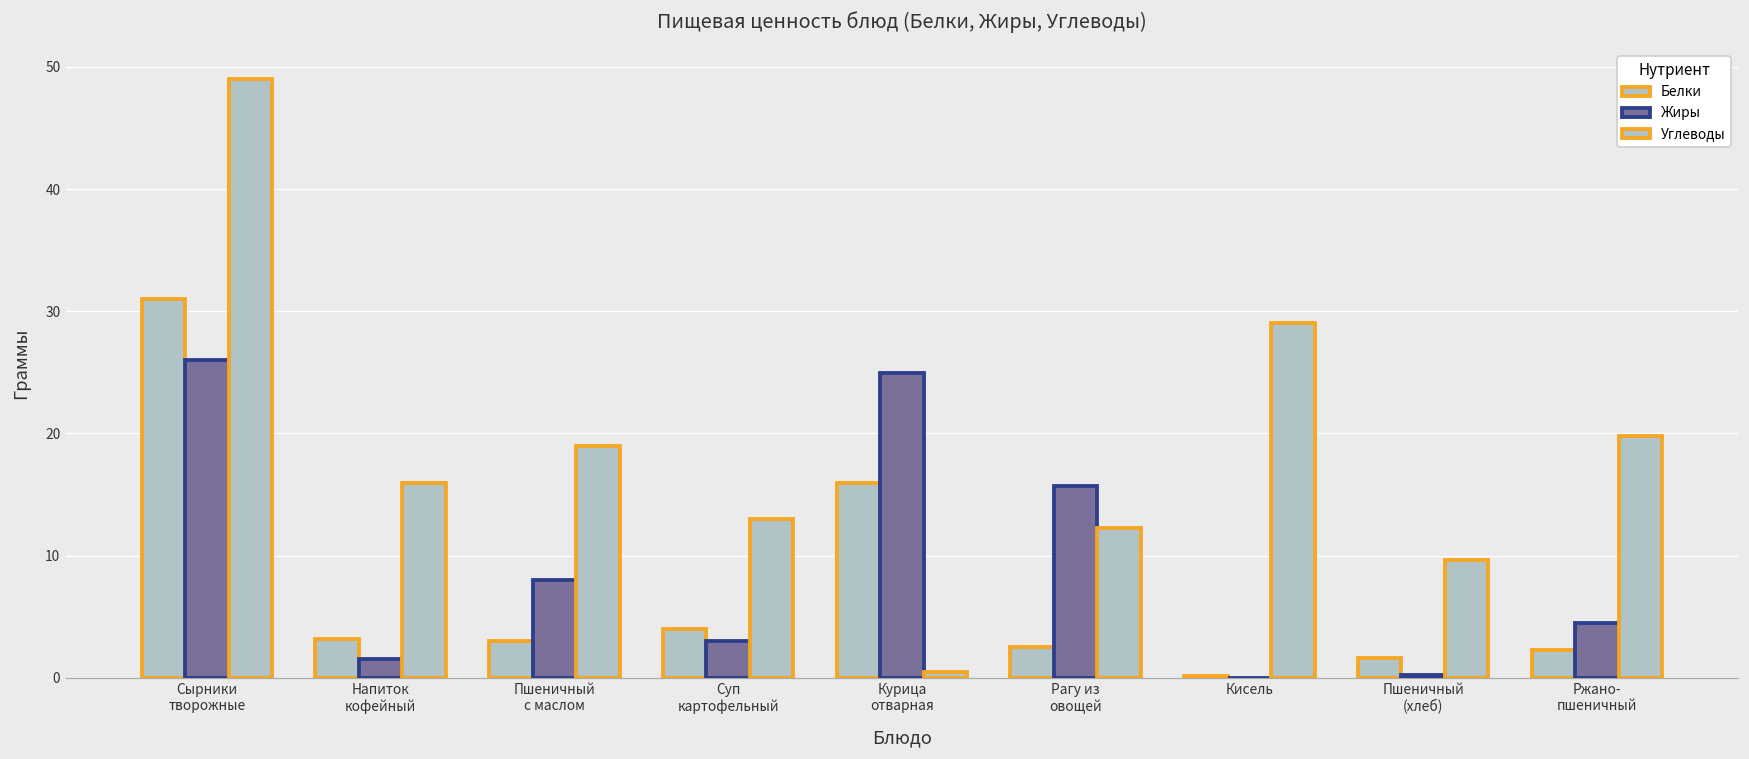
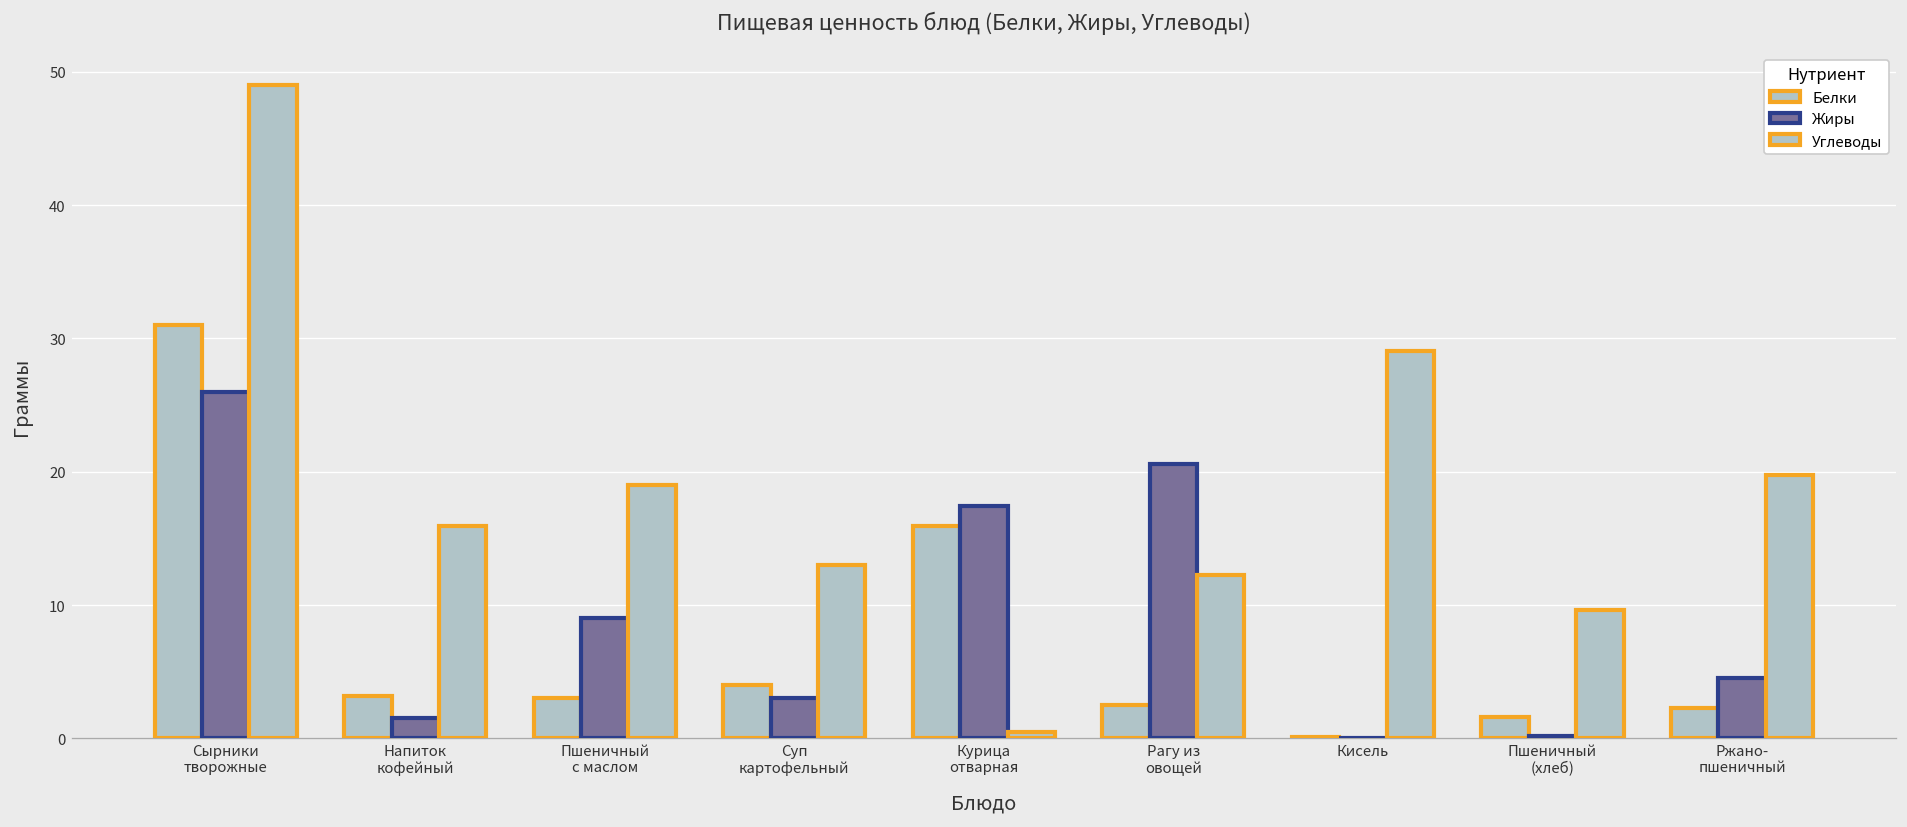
Жиры, Пшеничный с маслом: 8 -> 9
Жиры, Курица отварная: 25.0 -> 17.4
Жиры, Рагу из овощей: 15.7 -> 20.6
